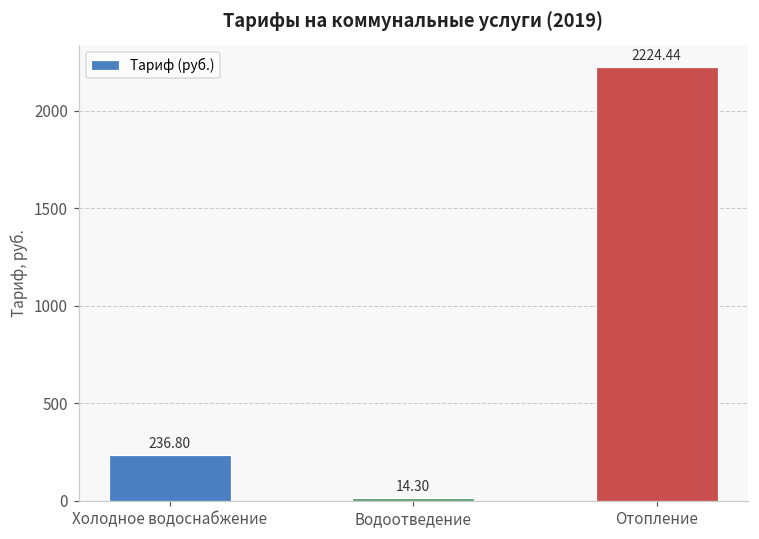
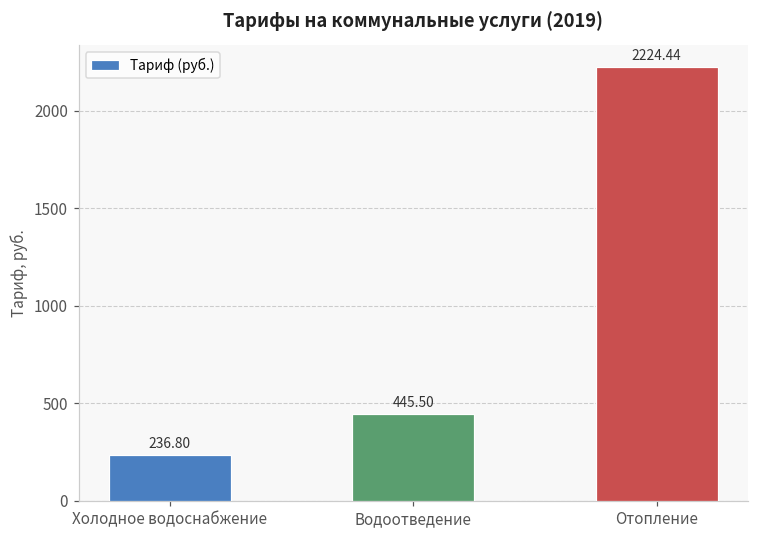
Водоотведение: 14.30 -> 445.50
